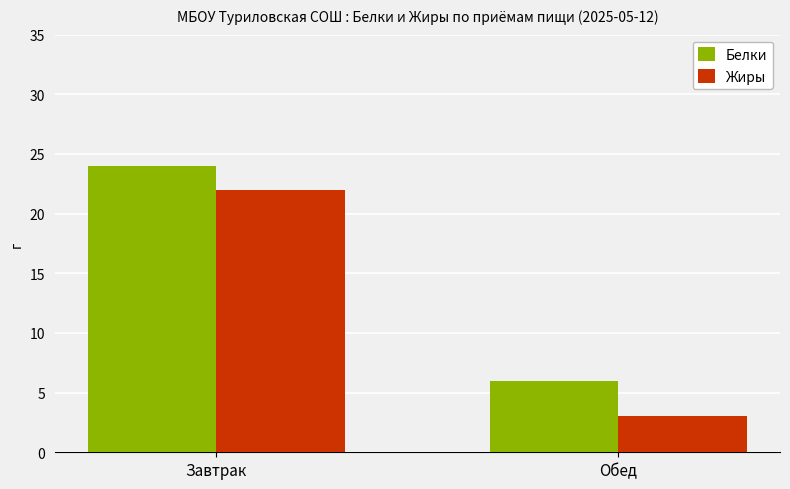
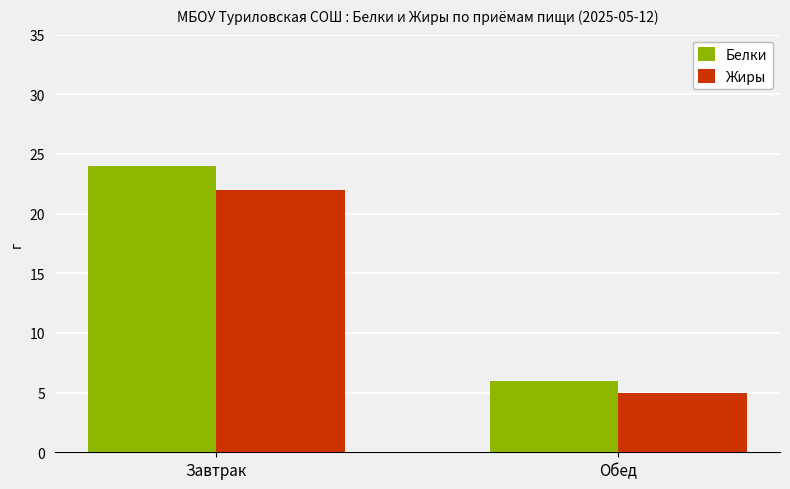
Жиры, Обед: 3 -> 5
